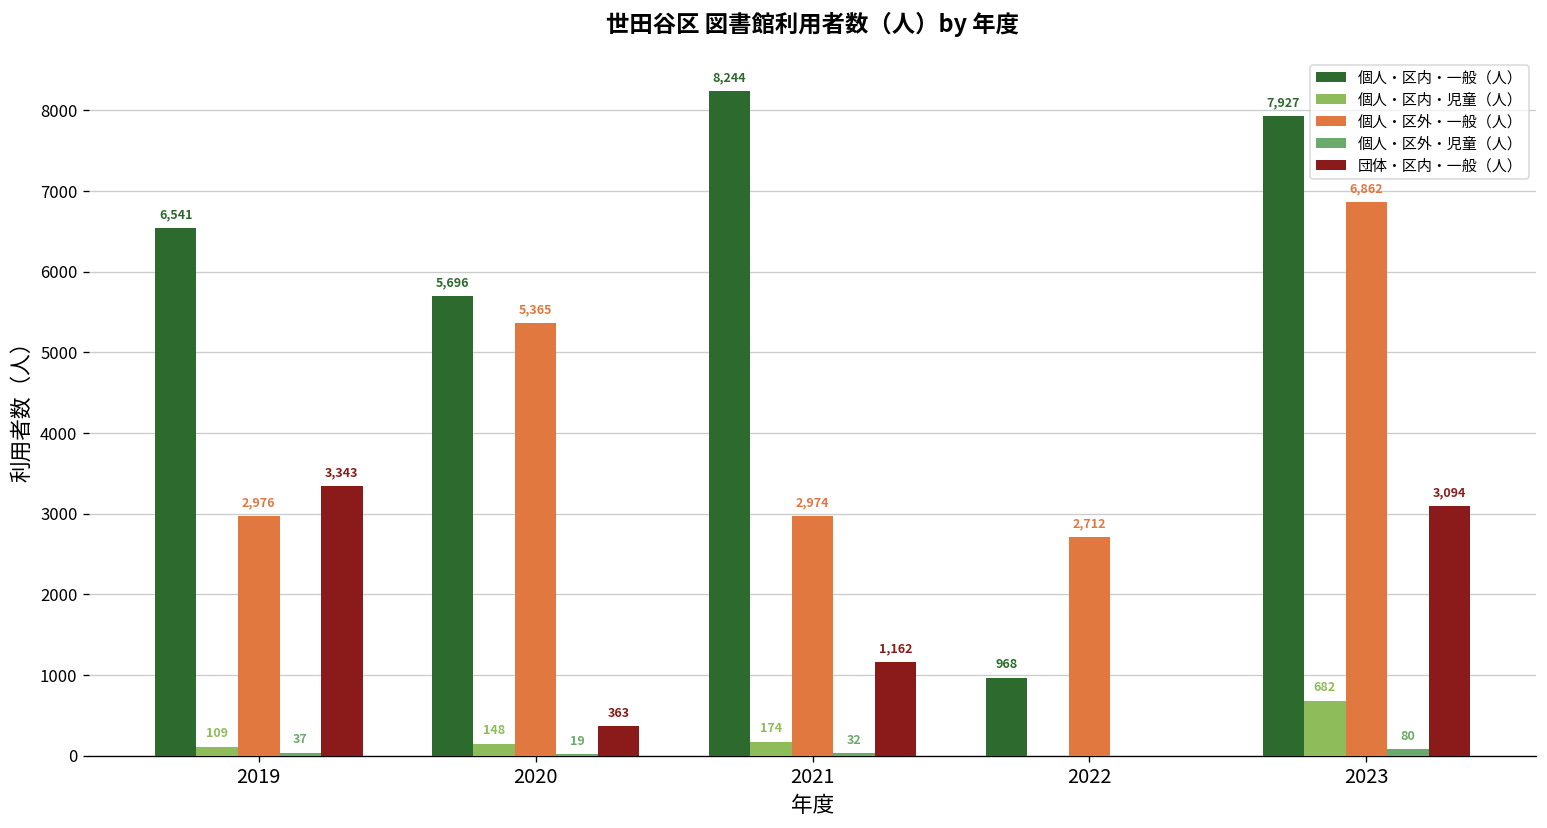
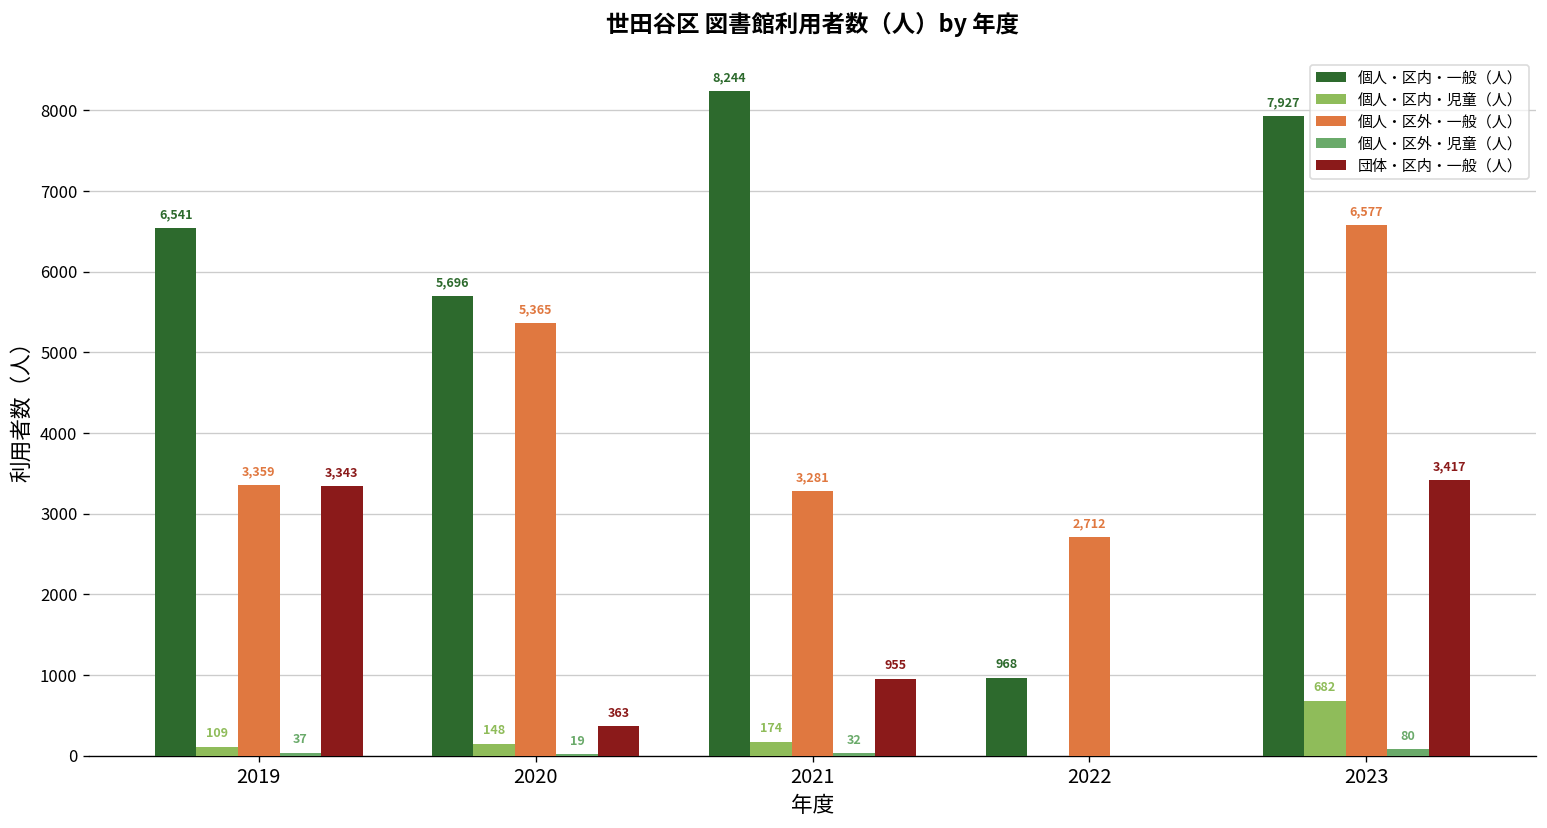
個人・区外・一般（人）, 2019: 2,976 -> 3,359
個人・区外・一般（人）, 2021: 2,974 -> 3,281
団体・区内・一般（人）, 2021: 1,162 -> 955
個人・区外・一般（人）, 2023: 6900 -> 6600
団体・区内・一般（人）, 2023: 3,094 -> 3,417
